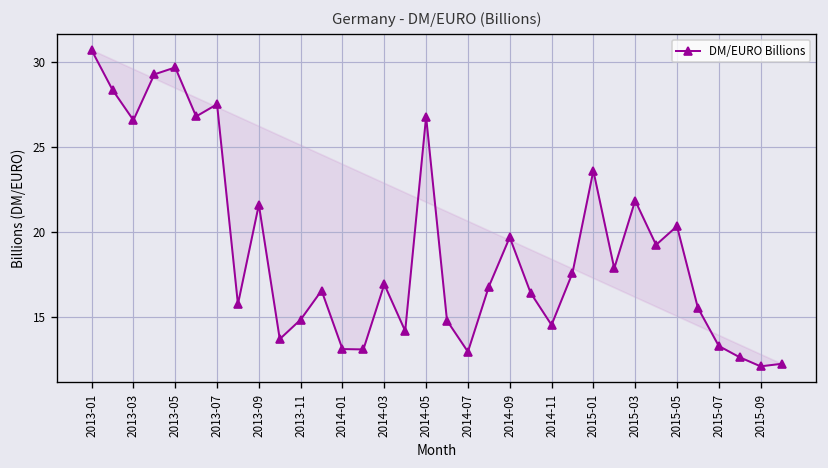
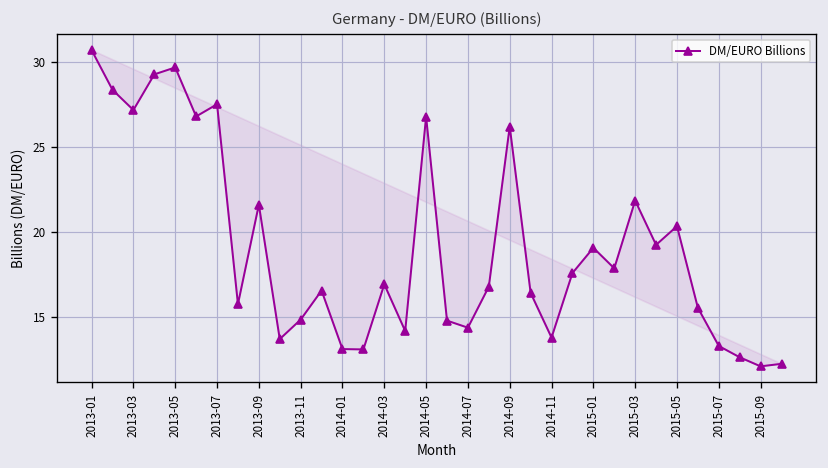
2013-03: 26.6 -> 27.2
2014-07: 13.0 -> 14.4
2014-09: 19.7 -> 26.2
2014-11: 14.5 -> 13.8
2015-01: 23.6 -> 19.1
